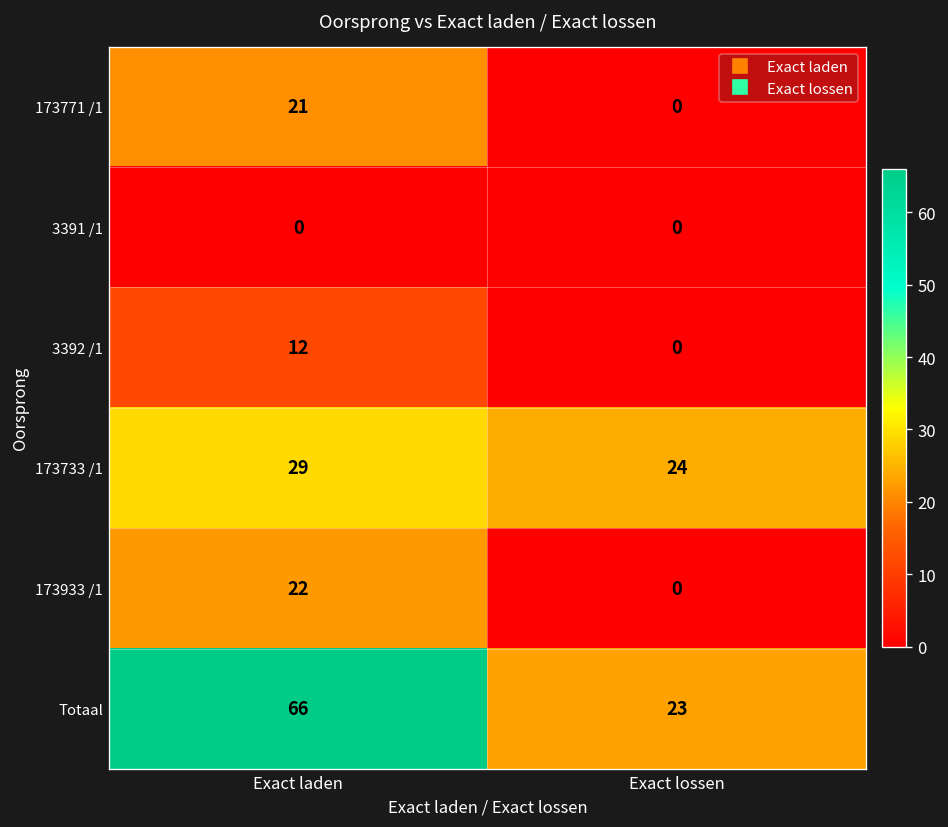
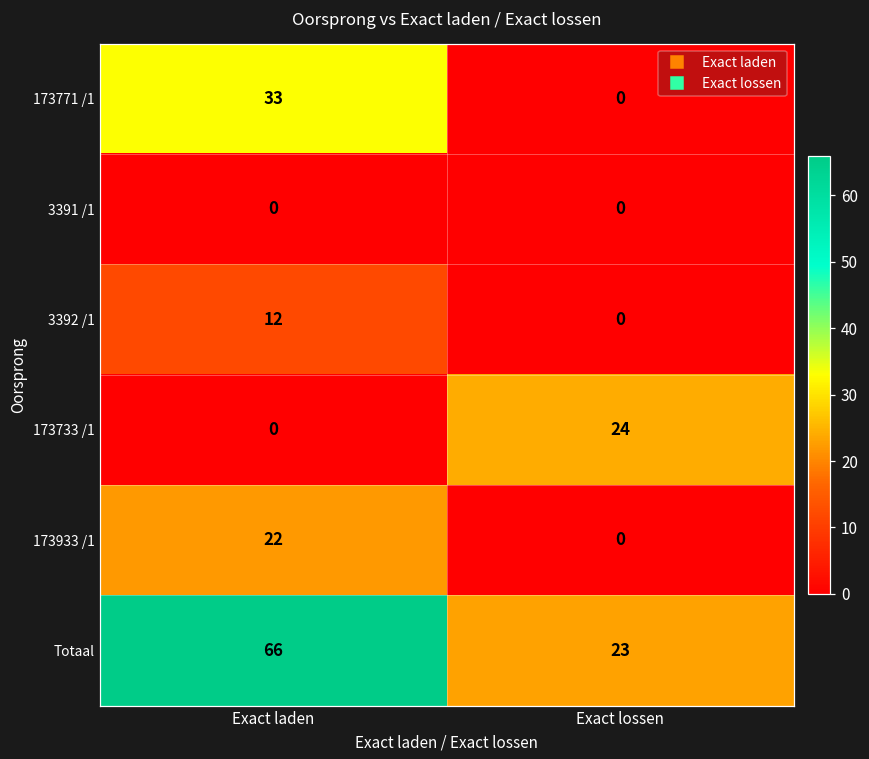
173771 /1, Exact laden: 21 -> 33
173733 /1, Exact laden: 29 -> 0
